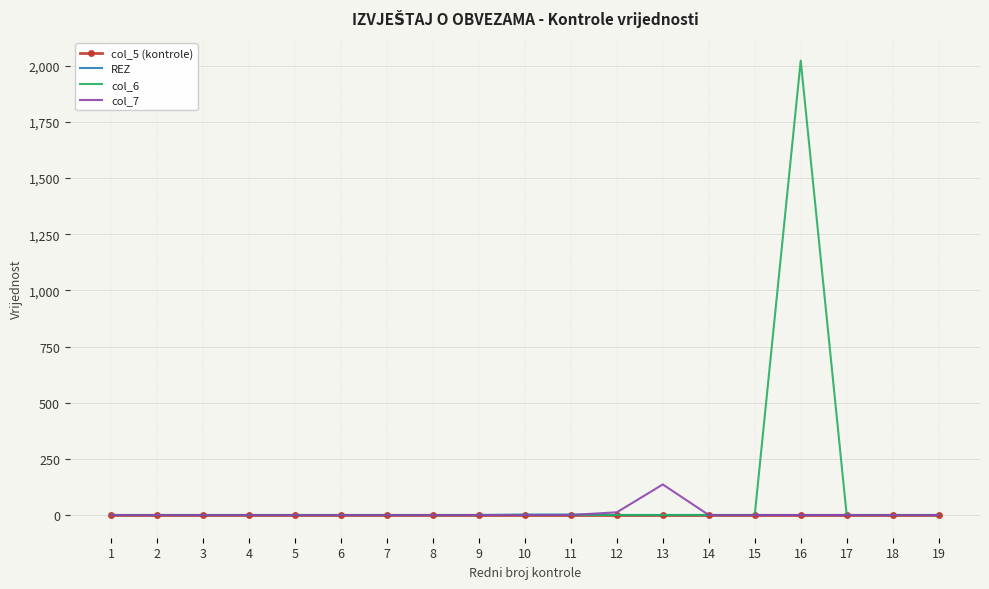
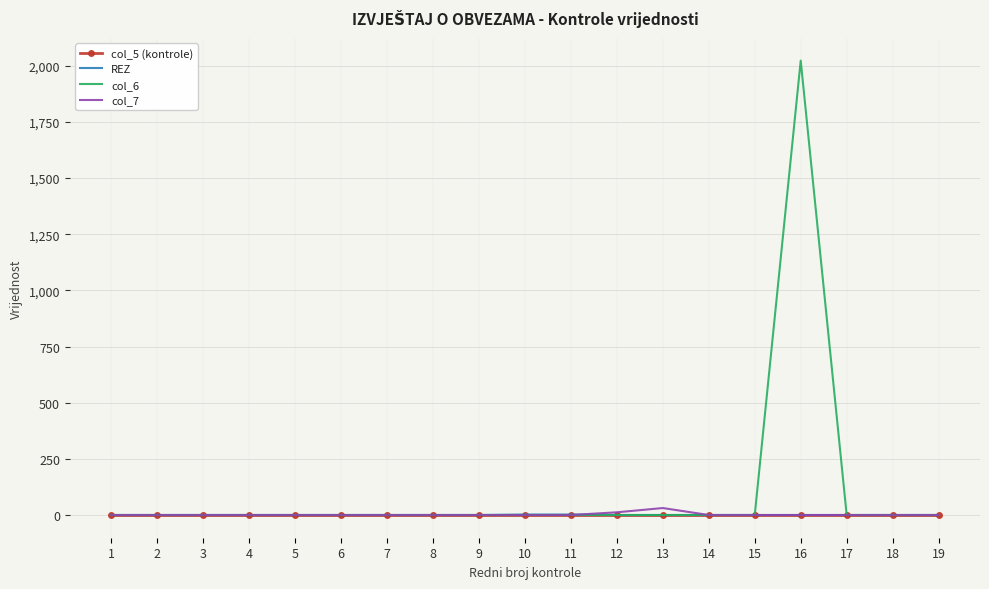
col_7, 13: 140 -> 30
